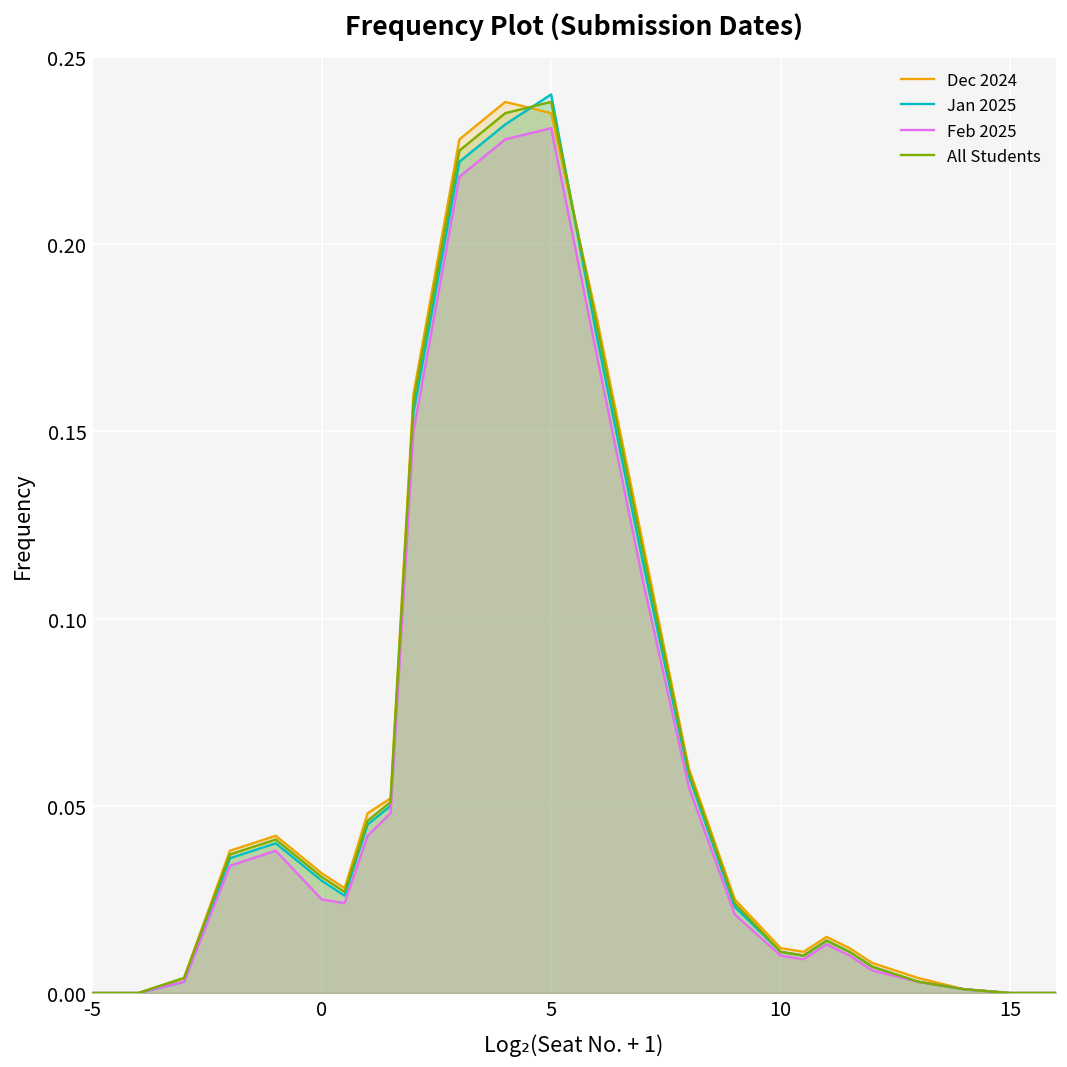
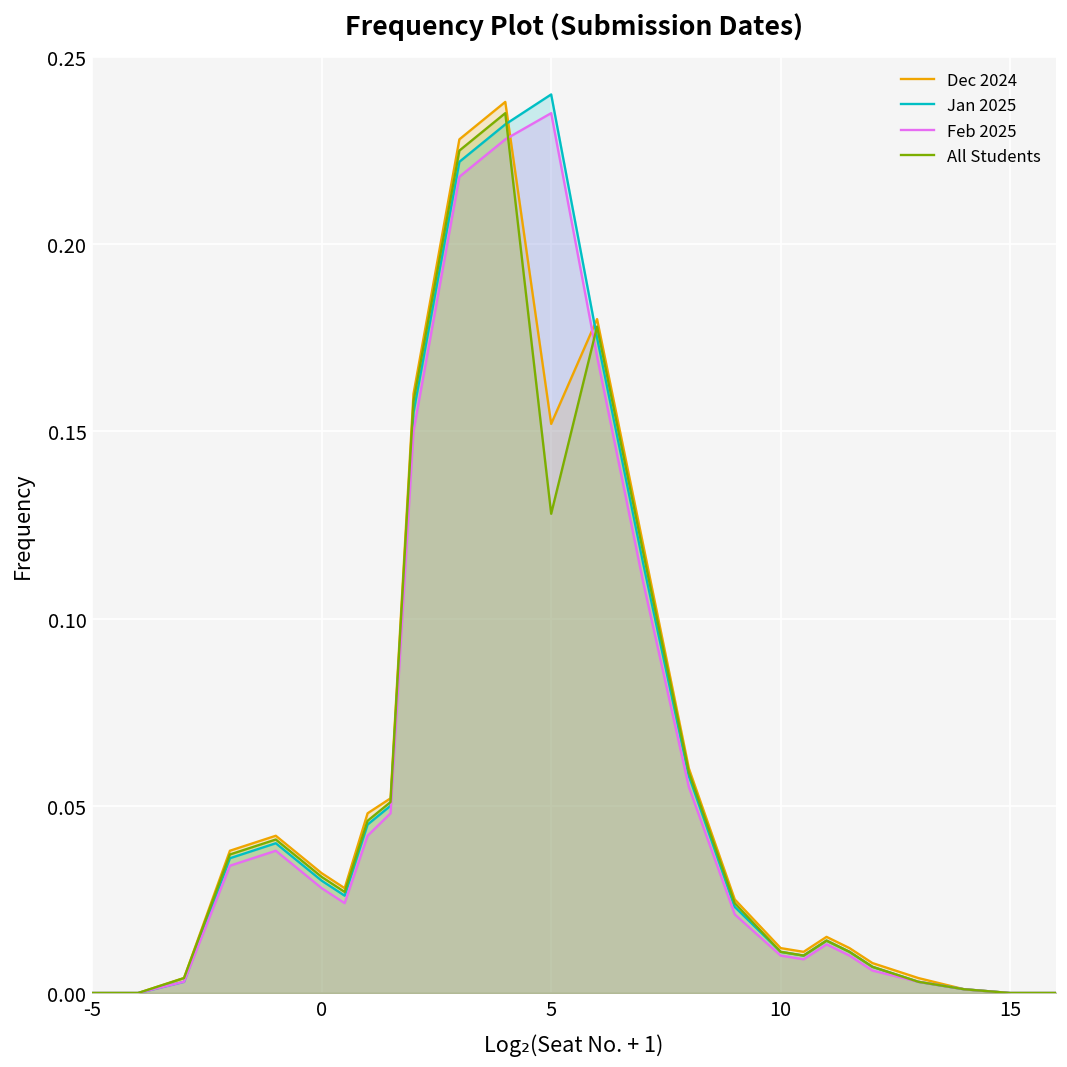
Feb 2025, 0: 0.025 -> 0.028
Dec 2024, 5: 0.235 -> 0.152
Feb 2025, 5: 0.231 -> 0.235
All Students, 5: 0.238 -> 0.128
